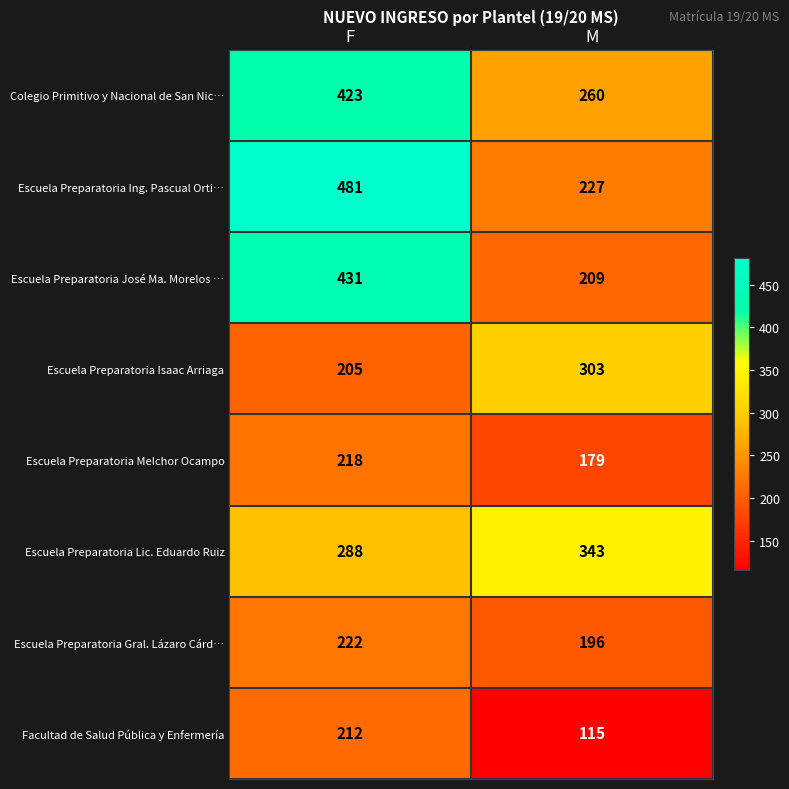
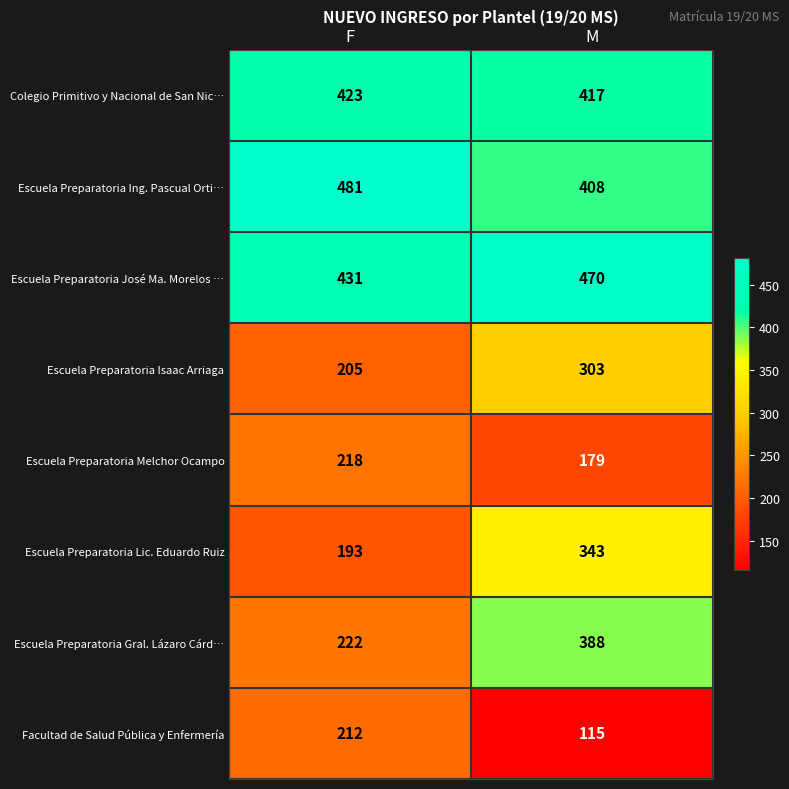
Colegio Primitivo y Nacional de San Nic…, M: 260 -> 417
Escuela Preparatoria Ing. Pascual Orti…, M: 227 -> 408
Escuela Preparatoria José Ma. Morelos …, M: 209 -> 470
Escuela Preparatoria Lic. Eduardo Ruiz, F: 288 -> 193
Escuela Preparatoria Gral. Lázaro Cárd…, M: 196 -> 388
